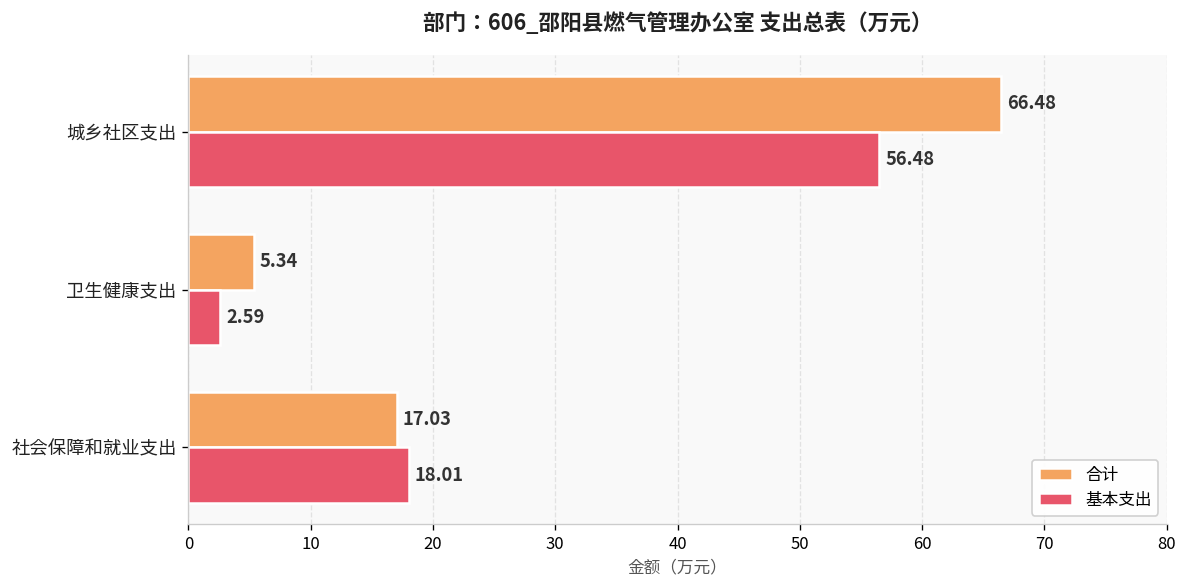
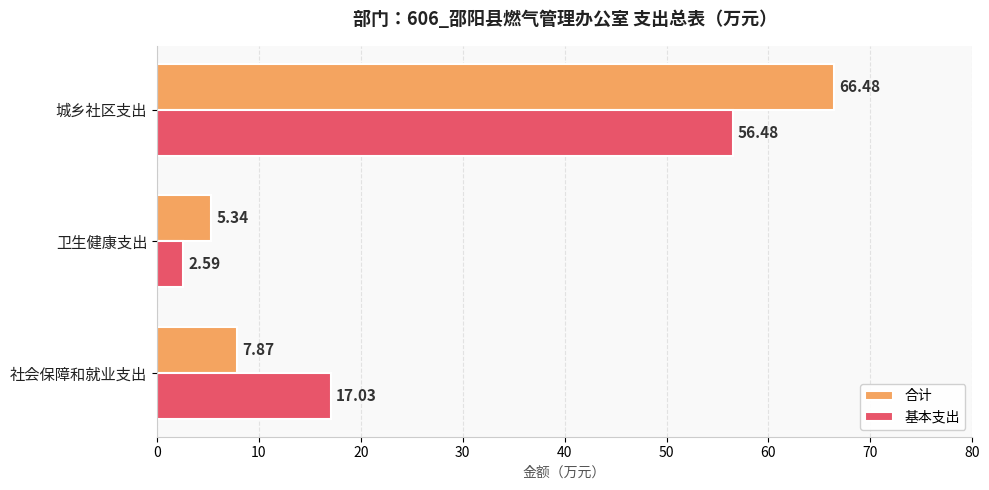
合计, 社会保障和就业支出: 17.03 -> 7.87
基本支出, 社会保障和就业支出: 18.01 -> 17.03
